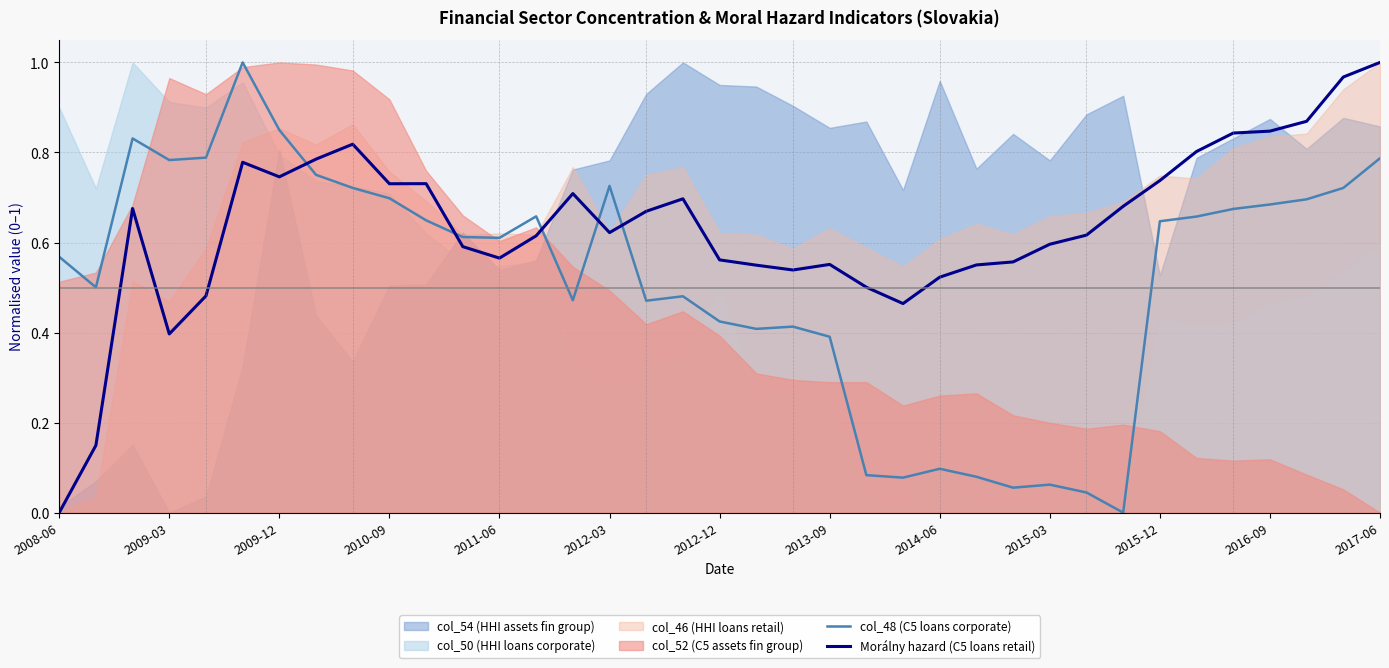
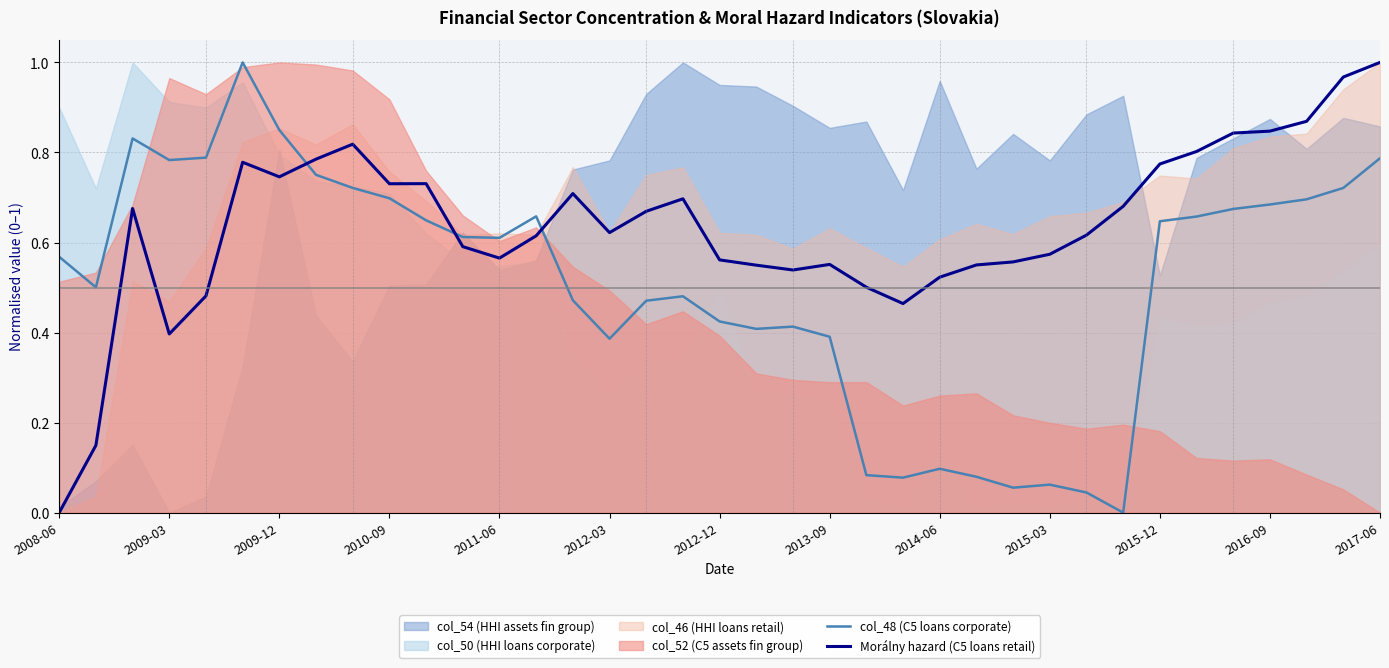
col_48 (C5 loans corporate), 2012-03: 0.73 -> 0.39
Morálny hazard (C5 loans retail), 2015-03: 0.60 -> 0.57
Morálny hazard (C5 loans retail), 2015-12: 0.74 -> 0.77
